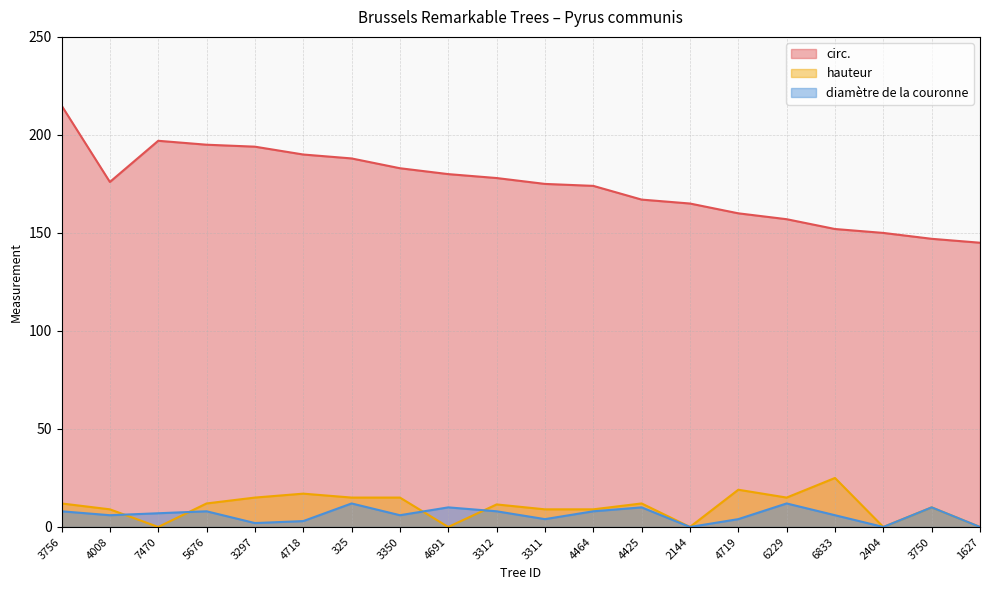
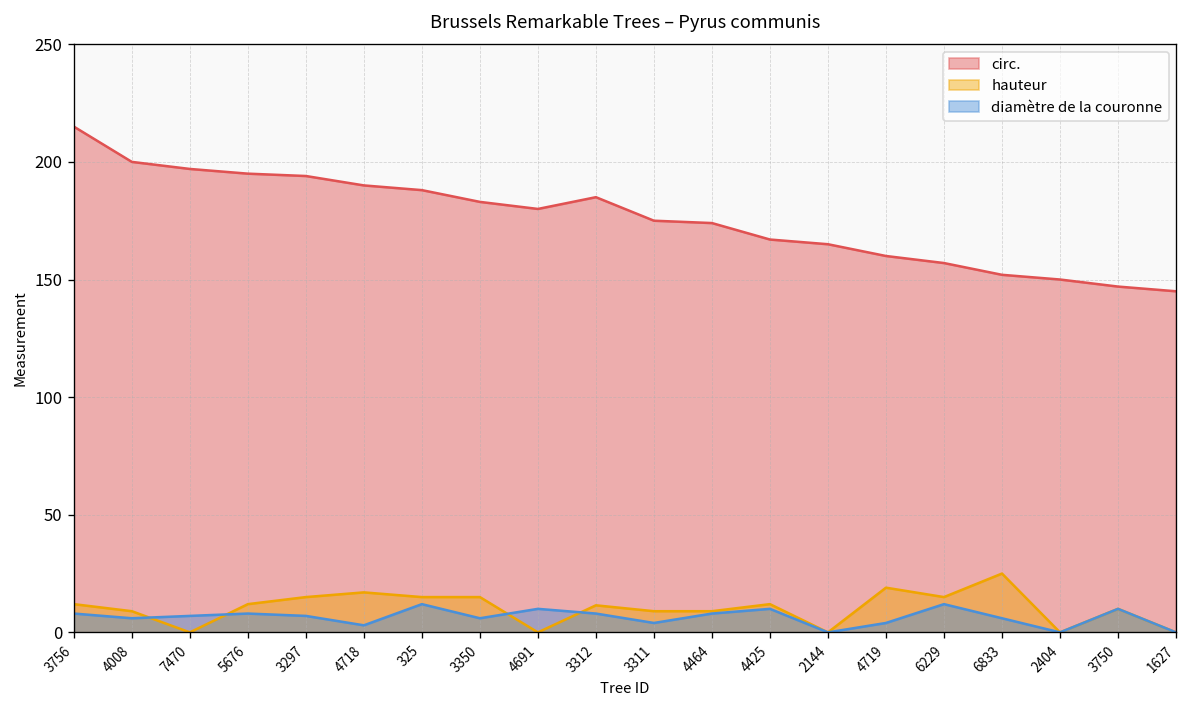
circ., 4008: 176 -> 200
diamètre de la couronne, 3297: 2 -> 7
circ., 3312: 178 -> 185
